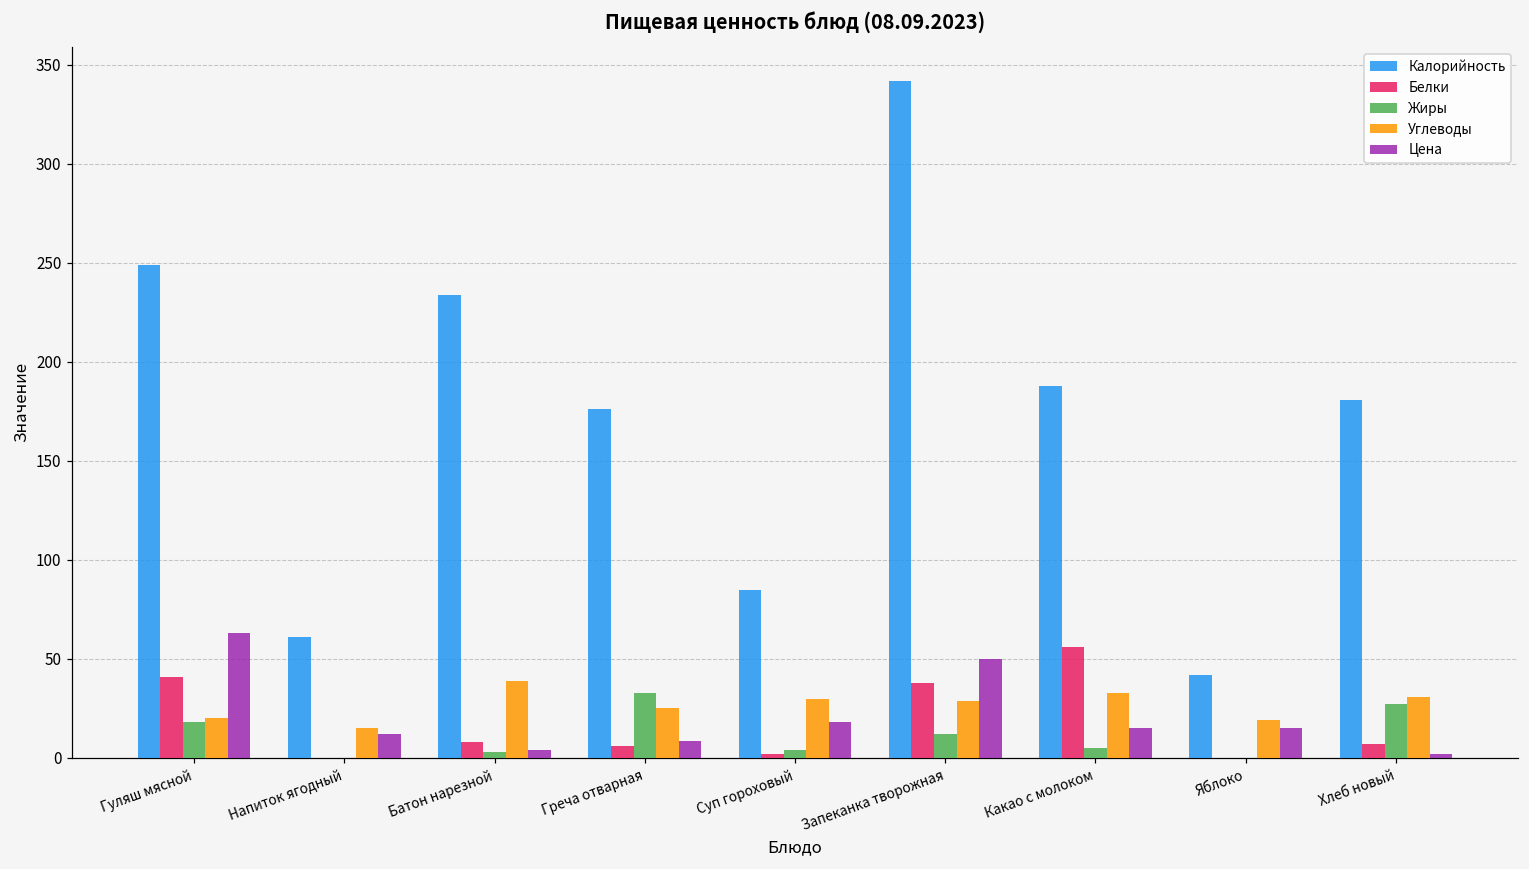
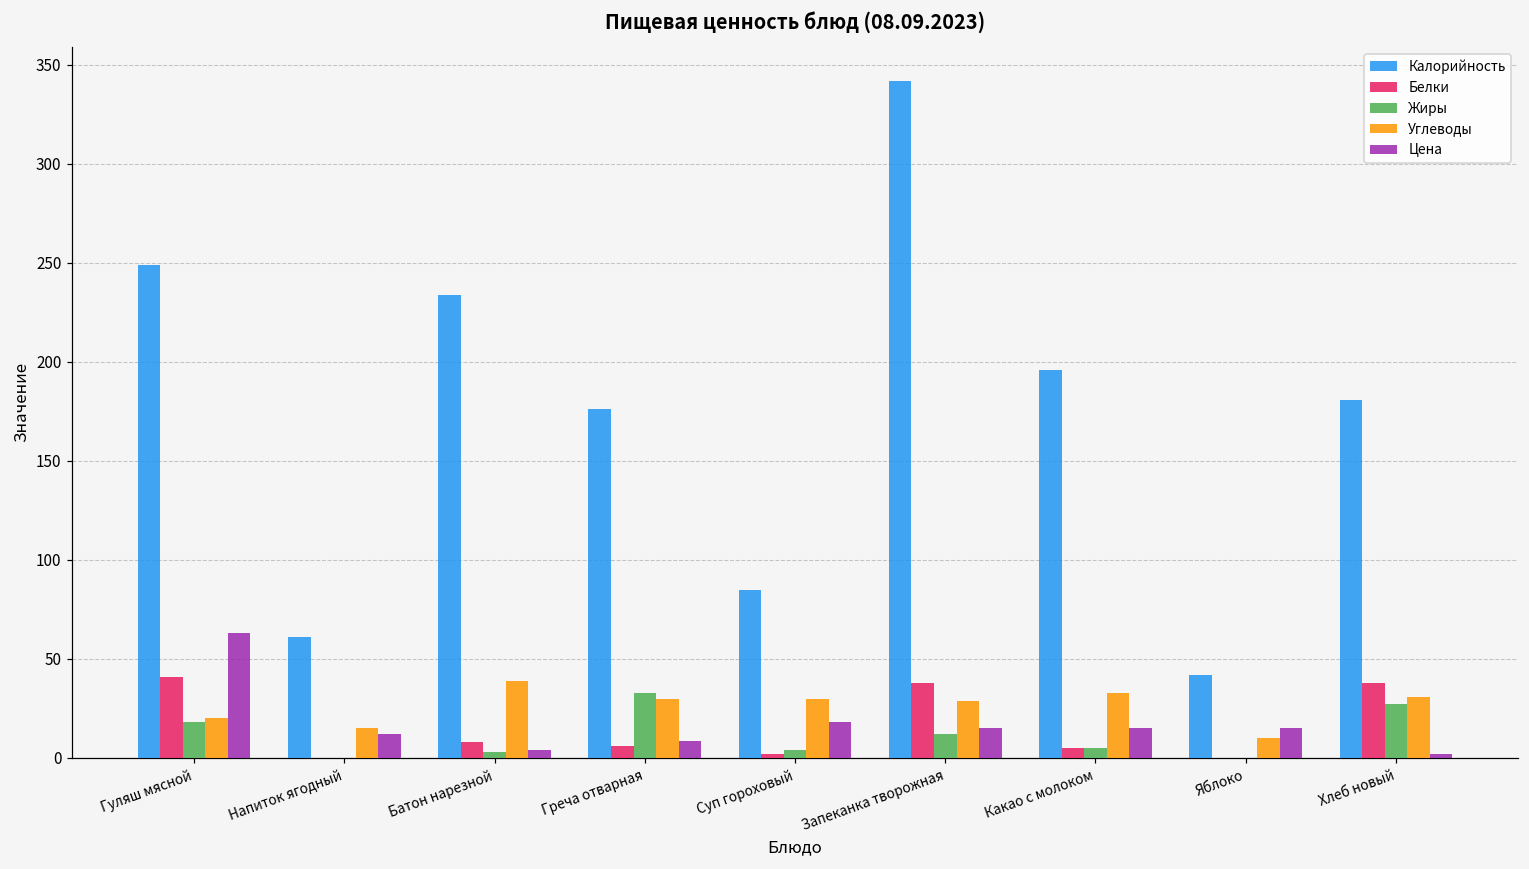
Углеводы, Греча отварная: 25 -> 30
Цена, Запеканка творожная: 50 -> 15
Калорийность, Какао с молоком: 188 -> 196
Белки, Какао с молоком: 56 -> 5
Углеводы, Яблоко: 19 -> 10
Белки, Хлеб новый: 7 -> 38
